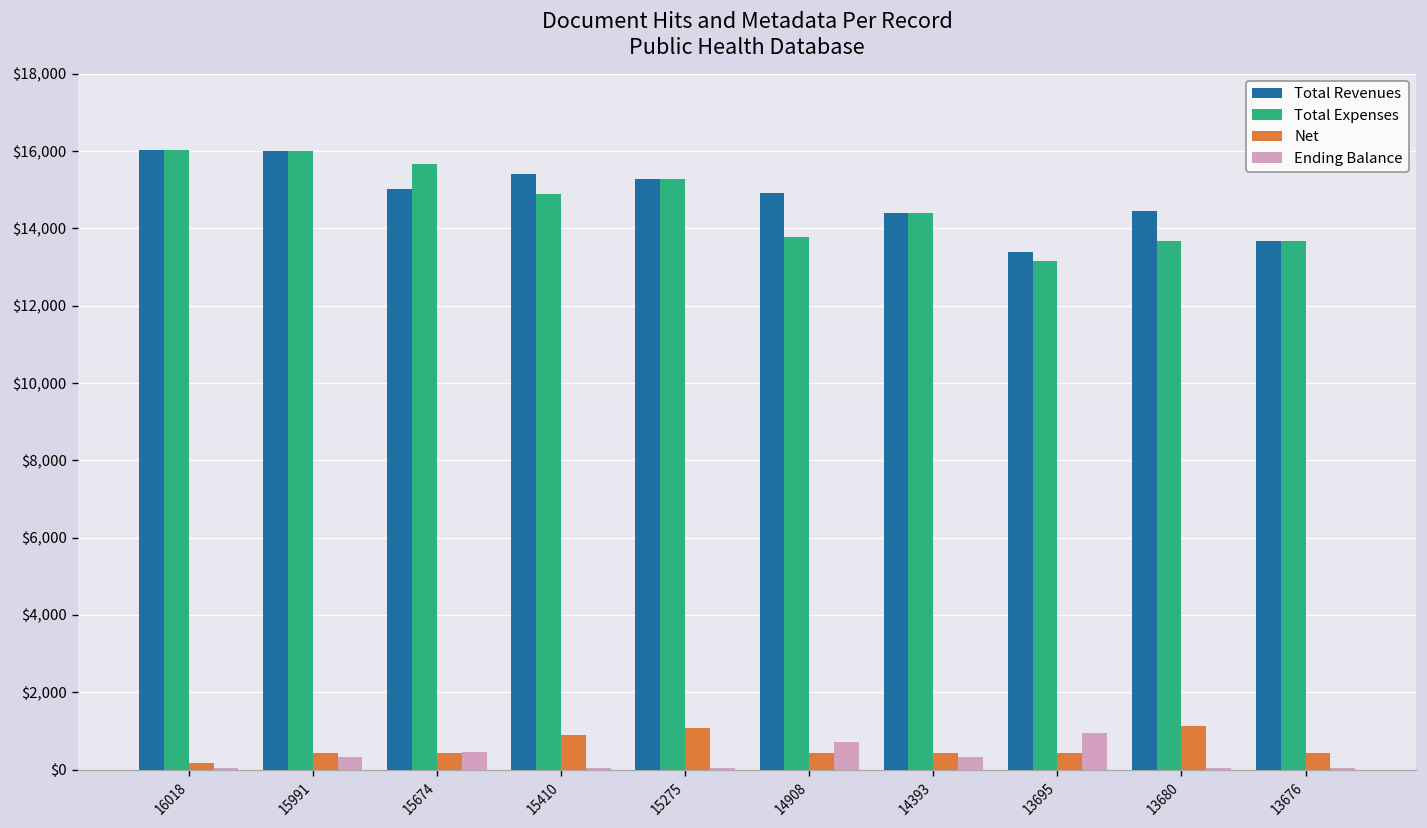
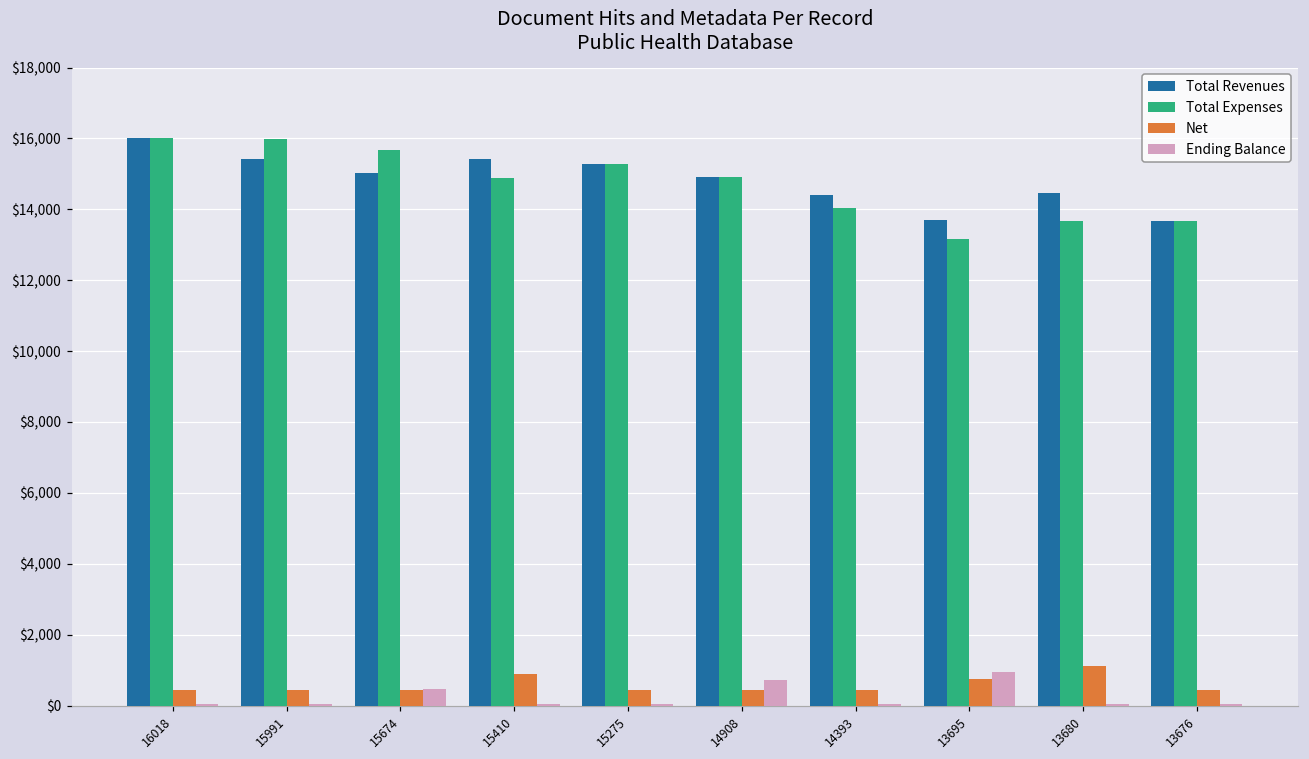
Net, 16018: $200 -> $400
Total Revenues, 15991: $16,000 -> $15,400
Ending Balance, 15991: $300 -> $100
Net, 15275: $1,100 -> $400
Total Expenses, 14908: $13,800 -> $14,900
Total Expenses, 14393: $14,400 -> $14,000
Ending Balance, 14393: $300 -> $0
Total Revenues, 13695: $13,400 -> $13,700
Net, 13695: $400 -> $700
